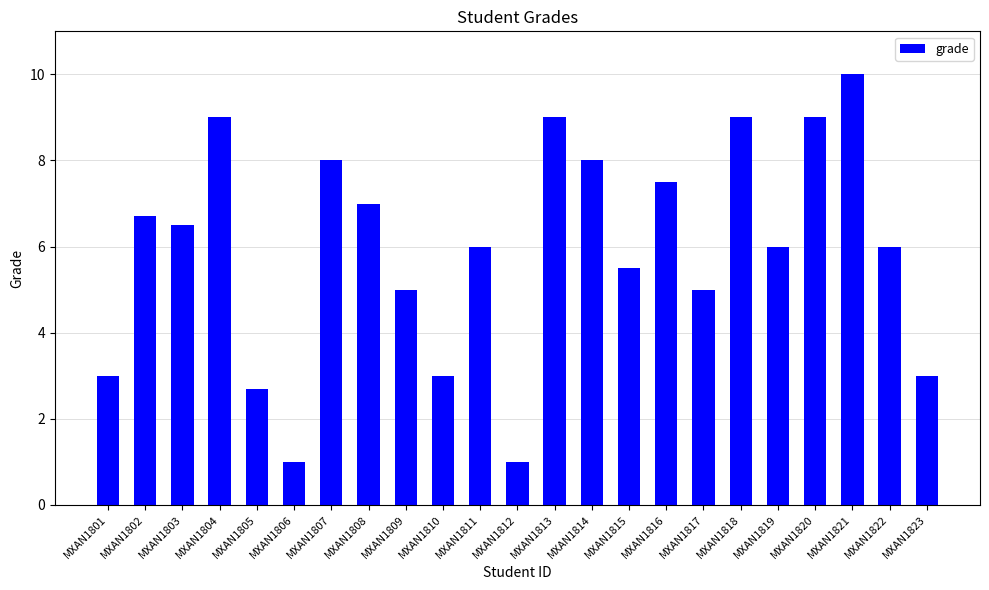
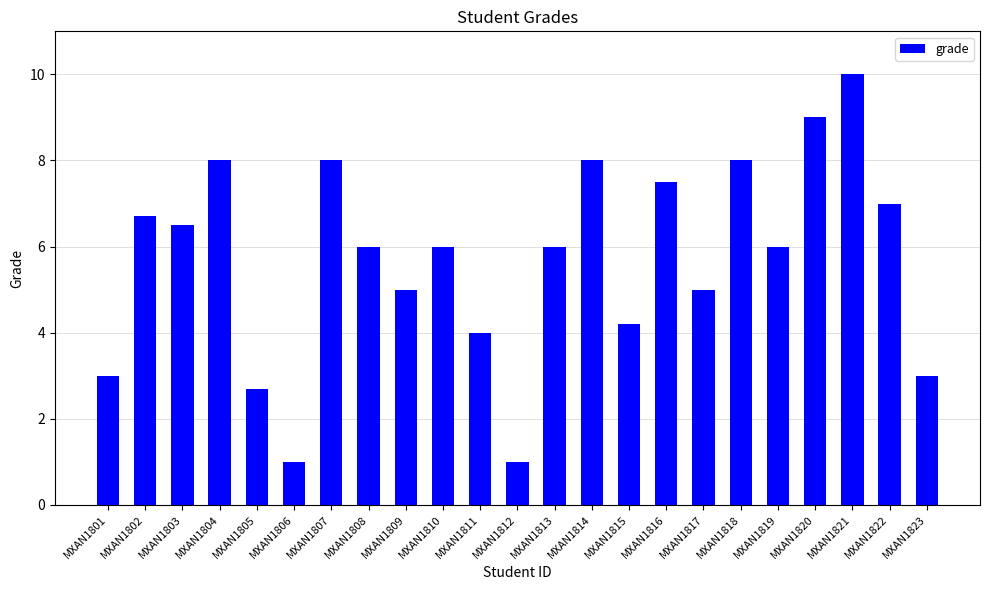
ΜΧΑΝ1804: 9 -> 8
ΜΧΑΝ1808: 7 -> 6
ΜΧΑΝ1810: 3 -> 6
ΜΧΑΝ1811: 6 -> 4
ΜΧΑΝ1813: 9 -> 6
ΜΧΑΝ1815: 5.5 -> 4.2
ΜΧΑΝ1818: 9 -> 8
ΜΧΑΝ1822: 6 -> 7
